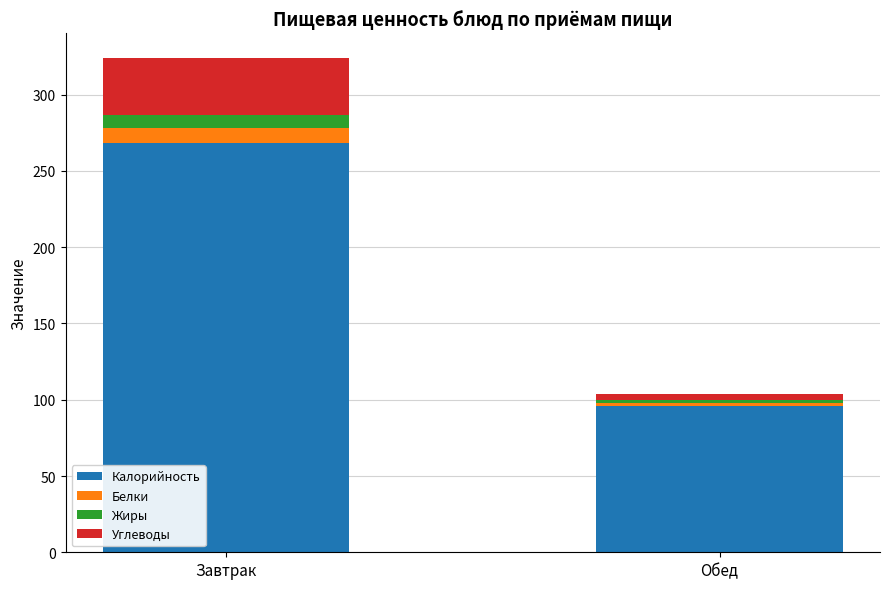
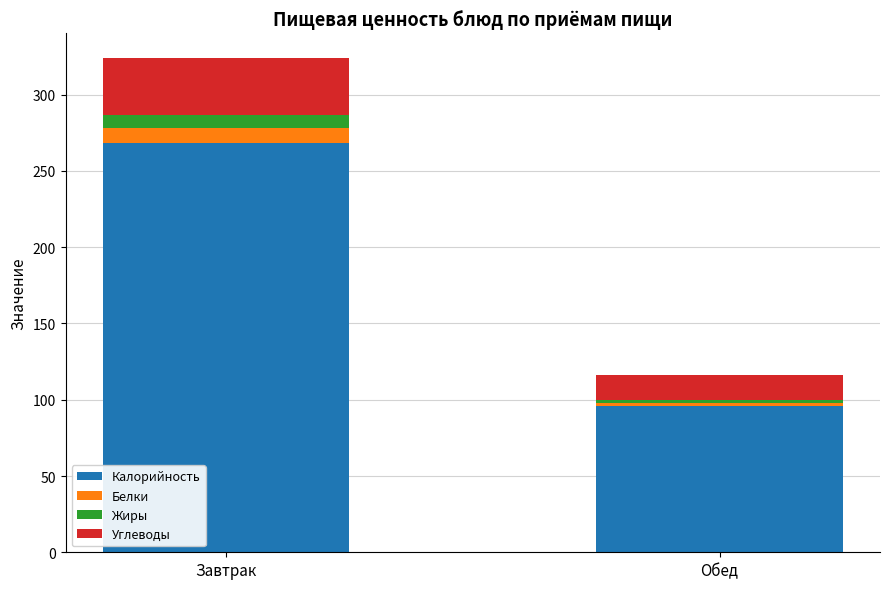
Углеводы, Обед: 4 -> 16
